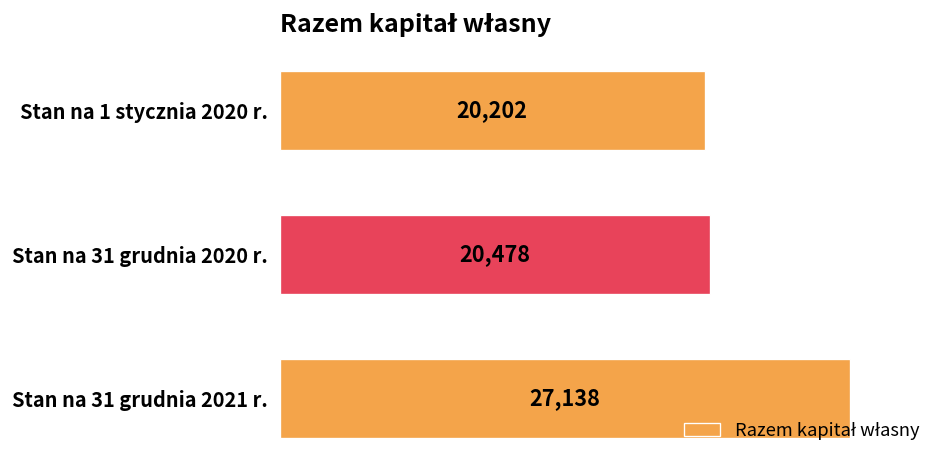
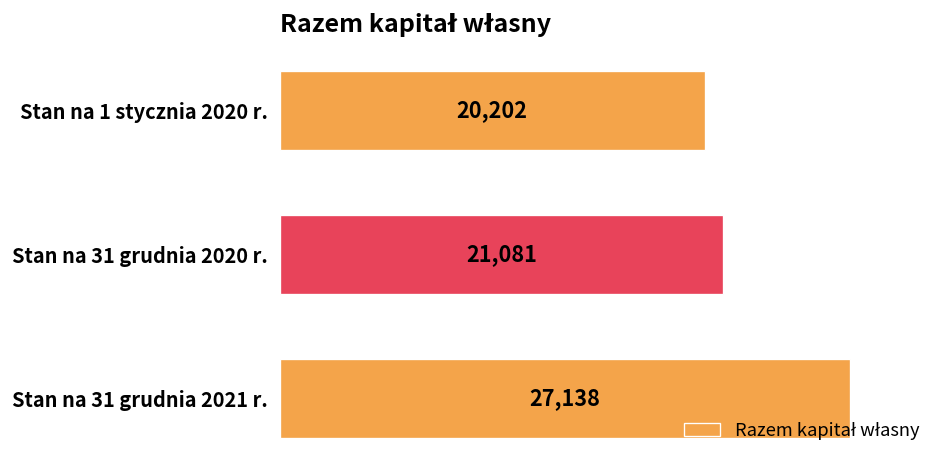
Stan na 31 grudnia 2020 r.: 20,478 -> 21,081
